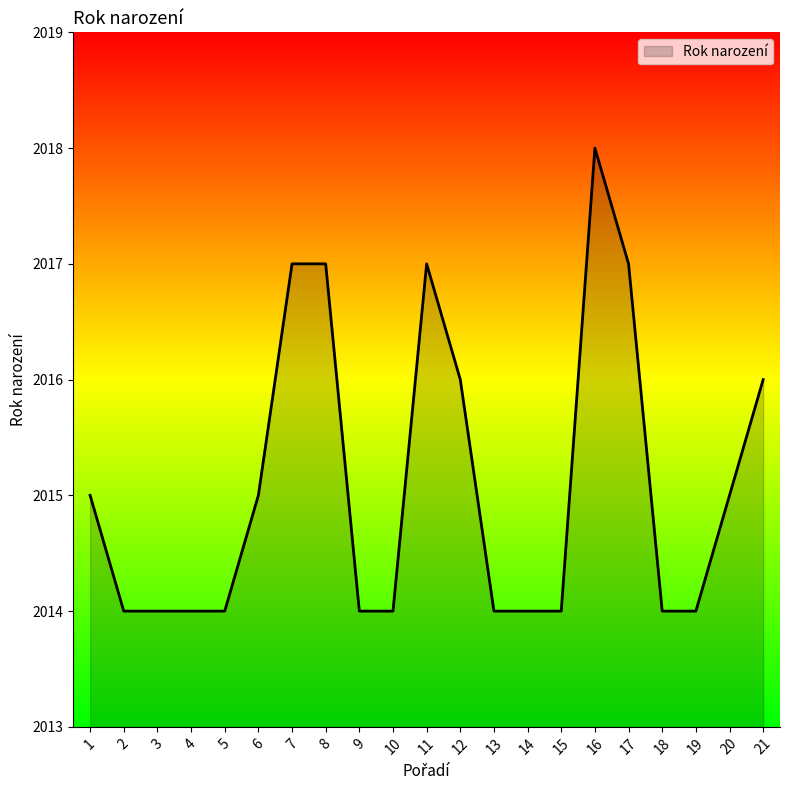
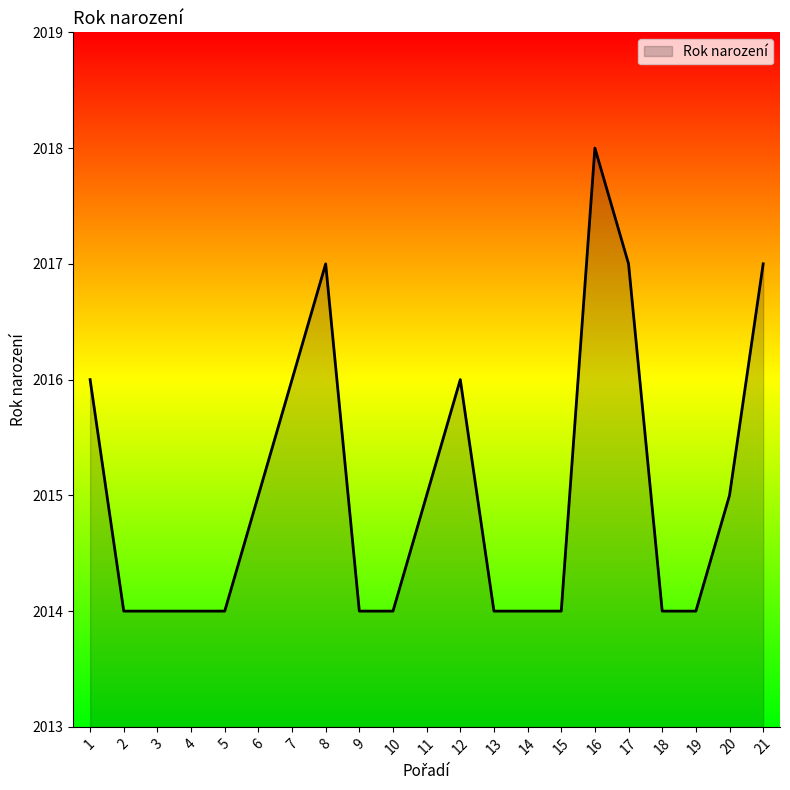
1: 2015 -> 2016
7: 2017 -> 2016
11: 2017 -> 2015
21: 2016 -> 2017
